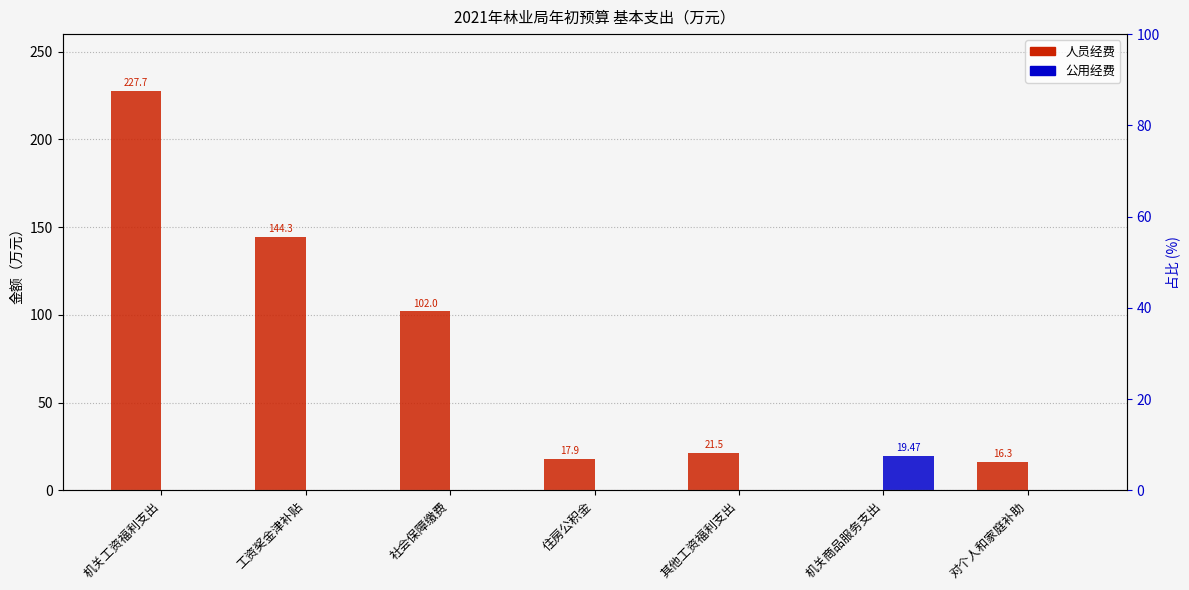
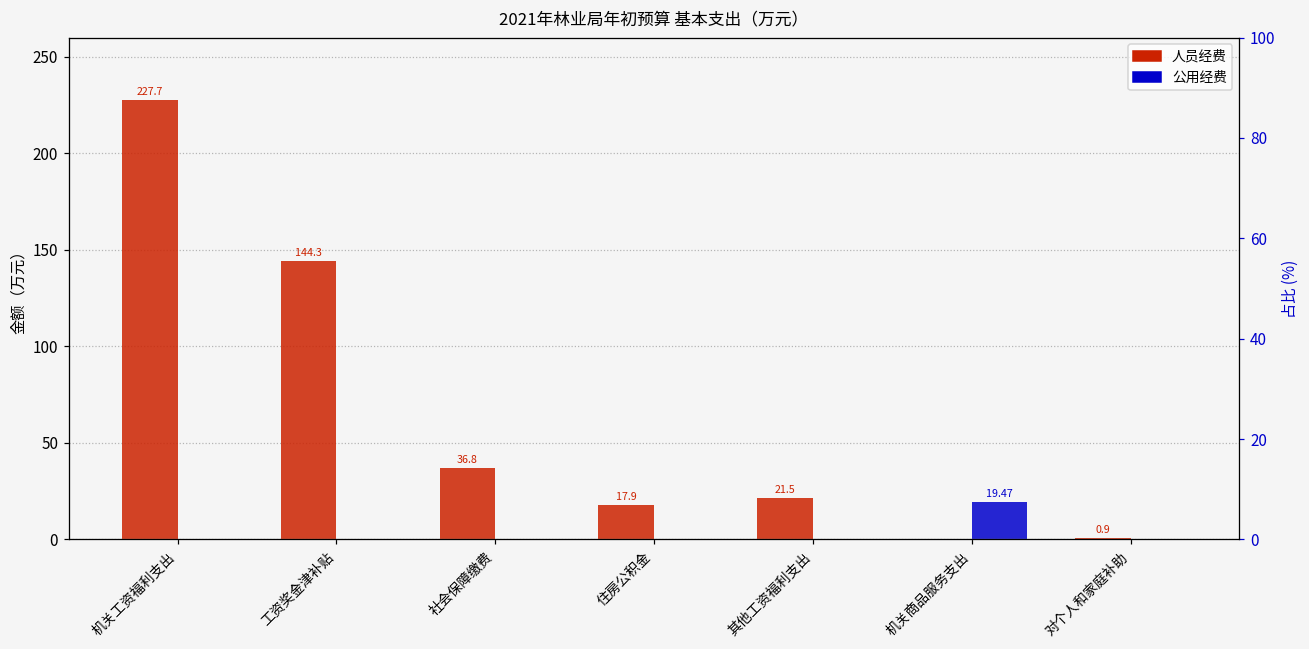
人员经费, 社会保障缴费: 102.0 -> 36.8
人员经费, 对个人和家庭补助: 16.3 -> 0.9
